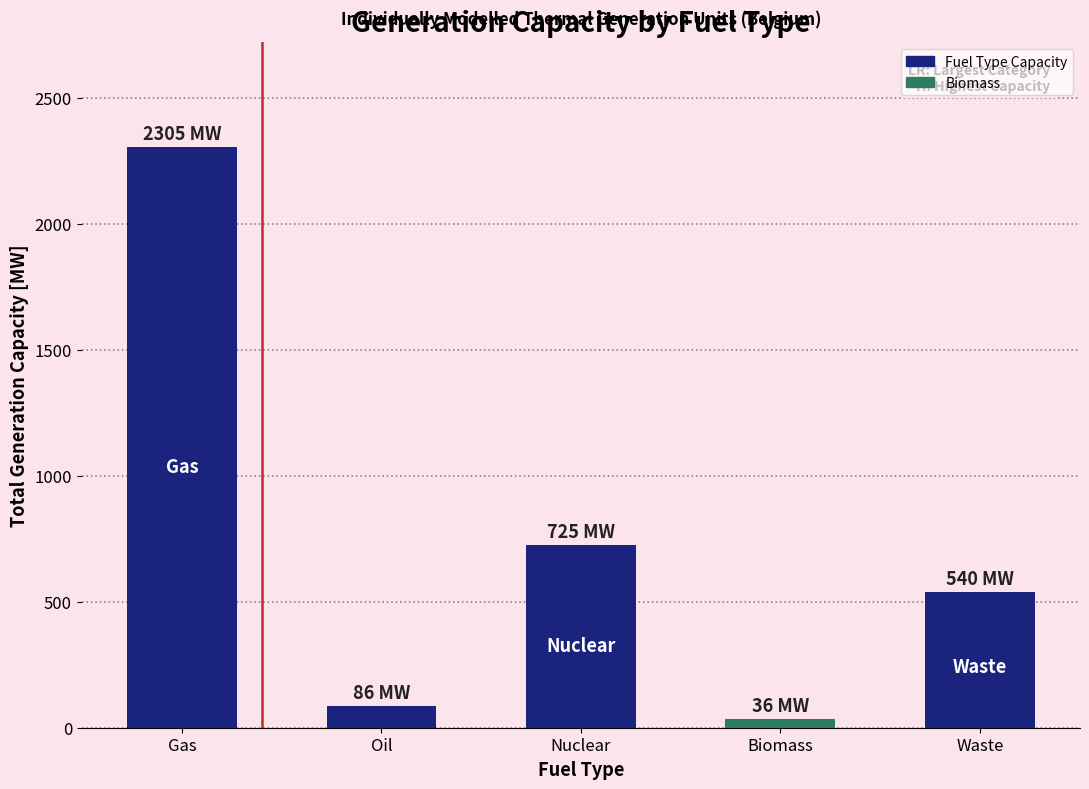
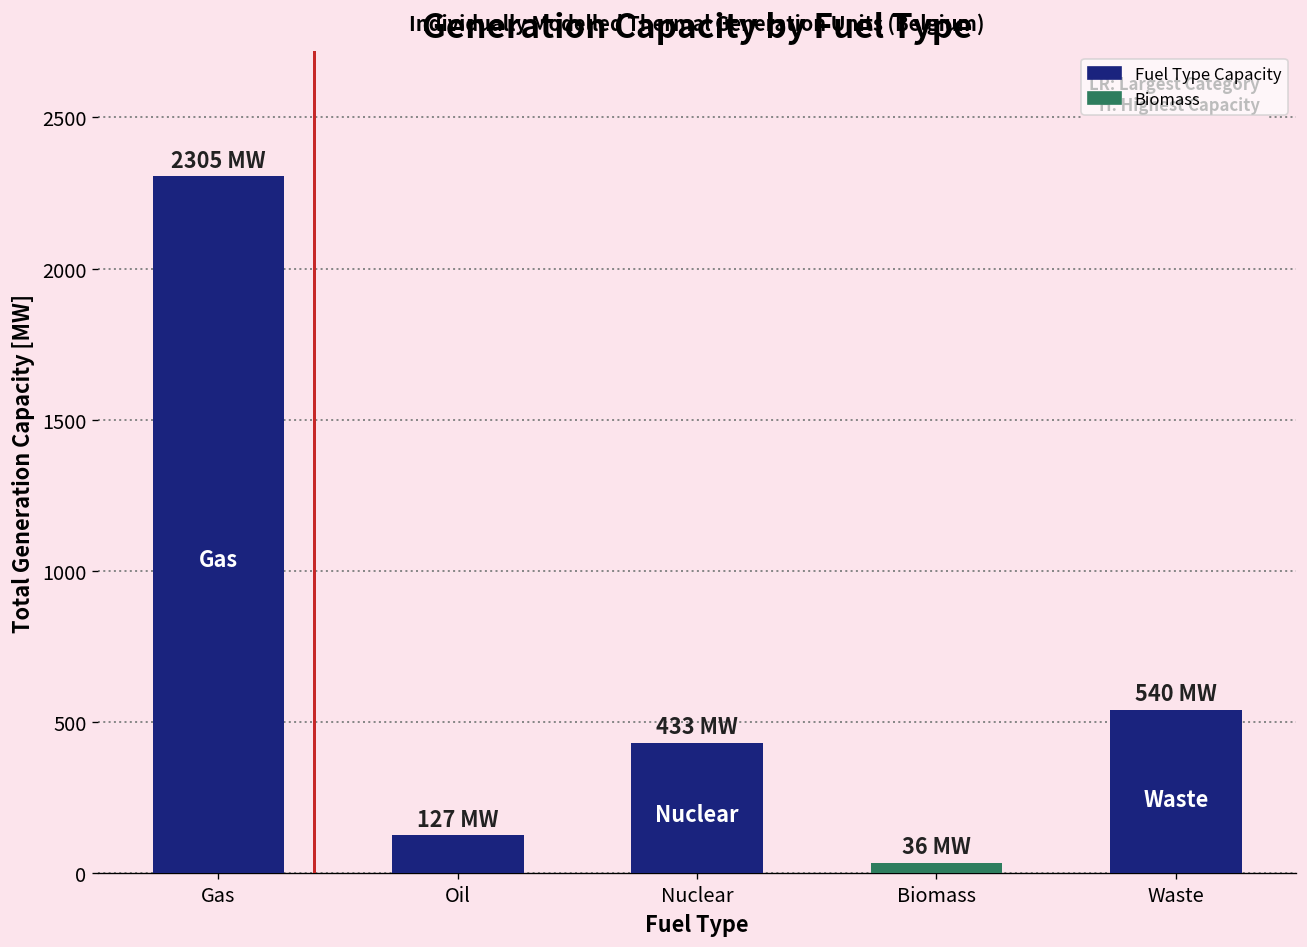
Oil: 86 -> 127
Nuclear: 725 -> 433
